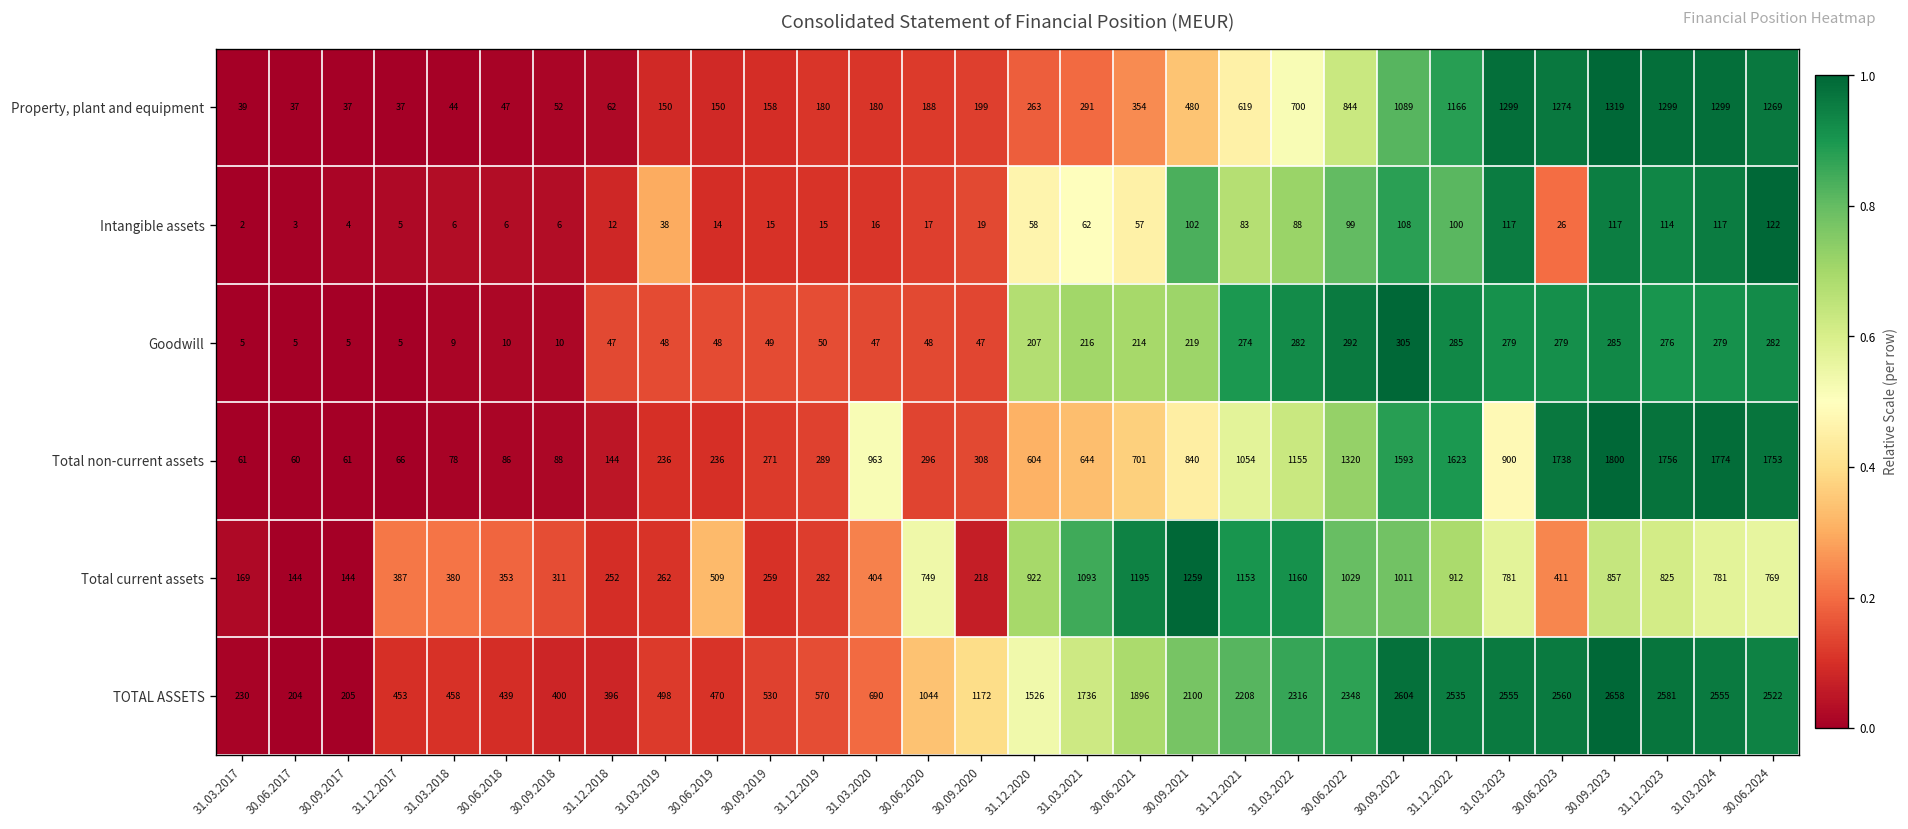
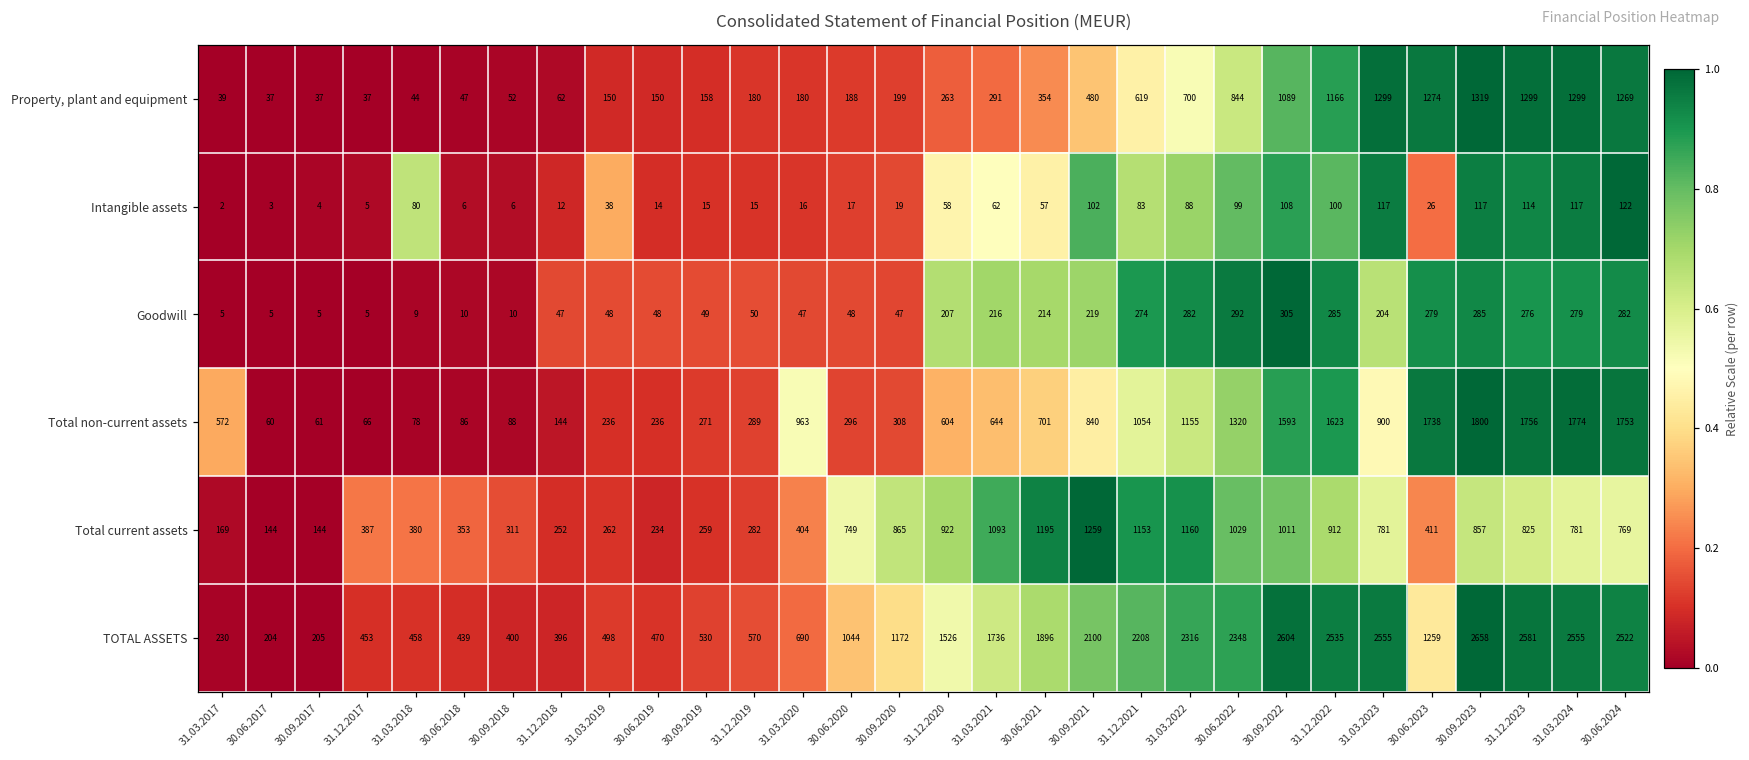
Intangible assets, 31.03.2018: 6 -> 80
Goodwill, 31.03.2023: 279 -> 204
Total non-current assets, 31.03.2017: 61 -> 572
Total current assets, 30.06.2019: 509 -> 234
Total current assets, 30.09.2020: 218 -> 865
TOTAL ASSETS, 30.06.2023: 2560 -> 1259
